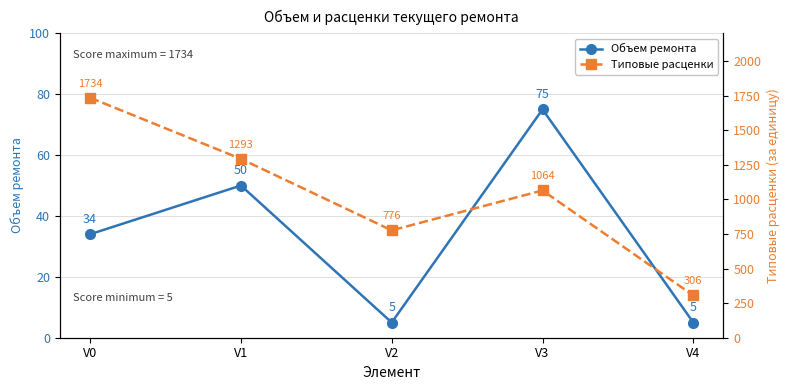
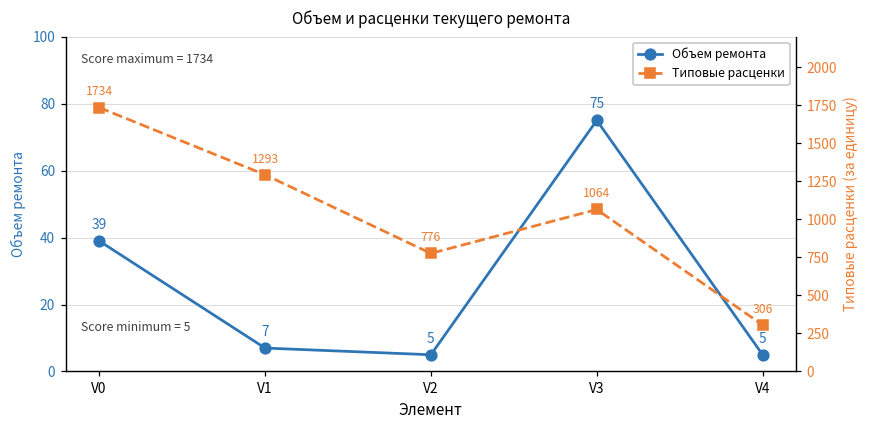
Объем ремонта, V0: 34 -> 39
Объем ремонта, V1: 50 -> 7
